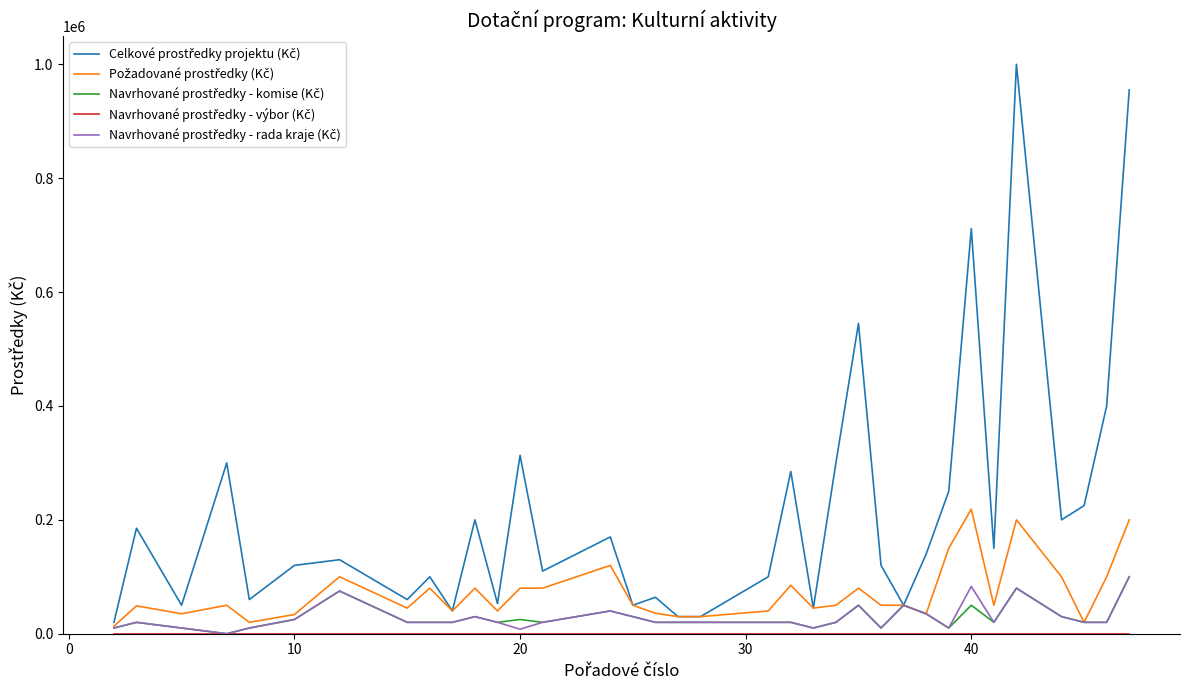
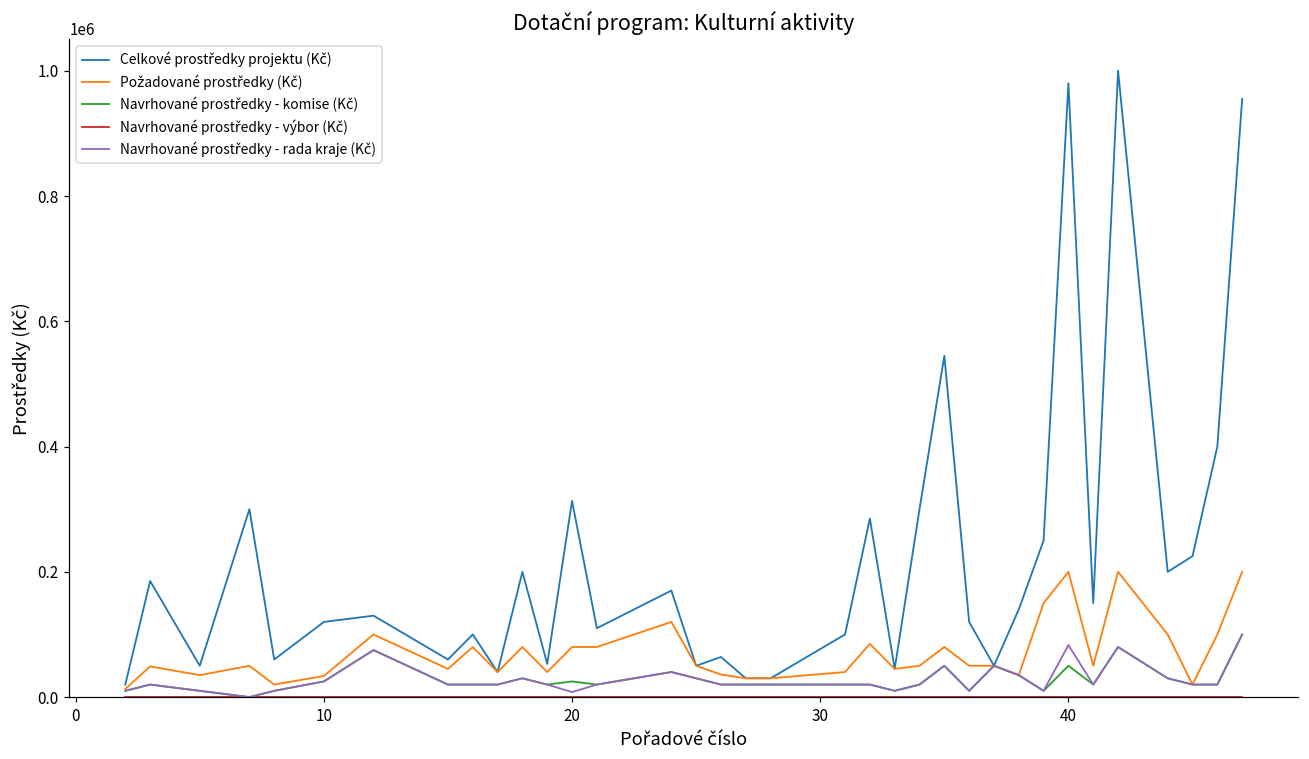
Celkové prostředky projektu (Kč), 40: 710000 -> 980000
Požadované prostředky (Kč), 40: 220000 -> 200000
